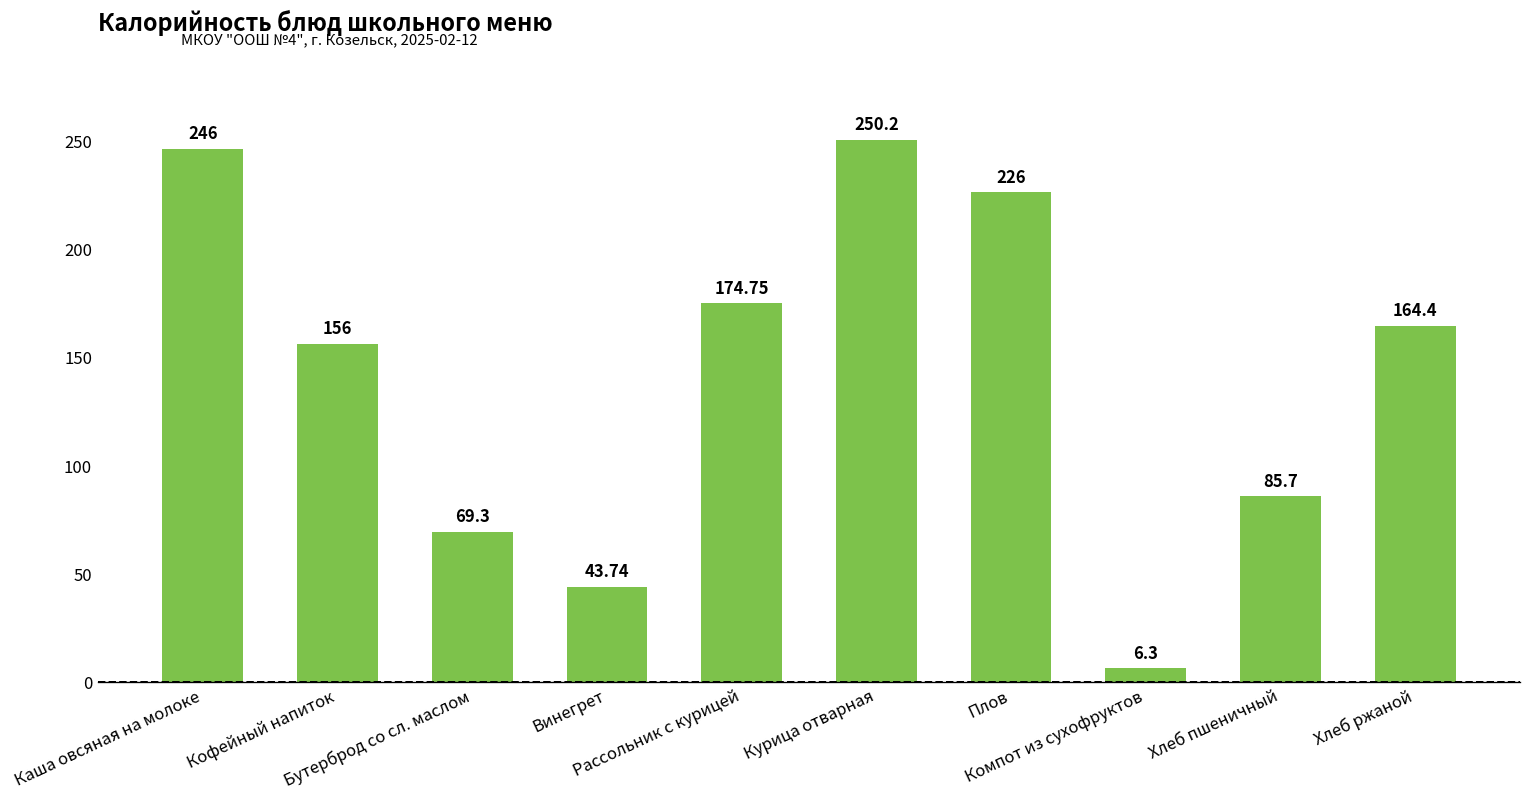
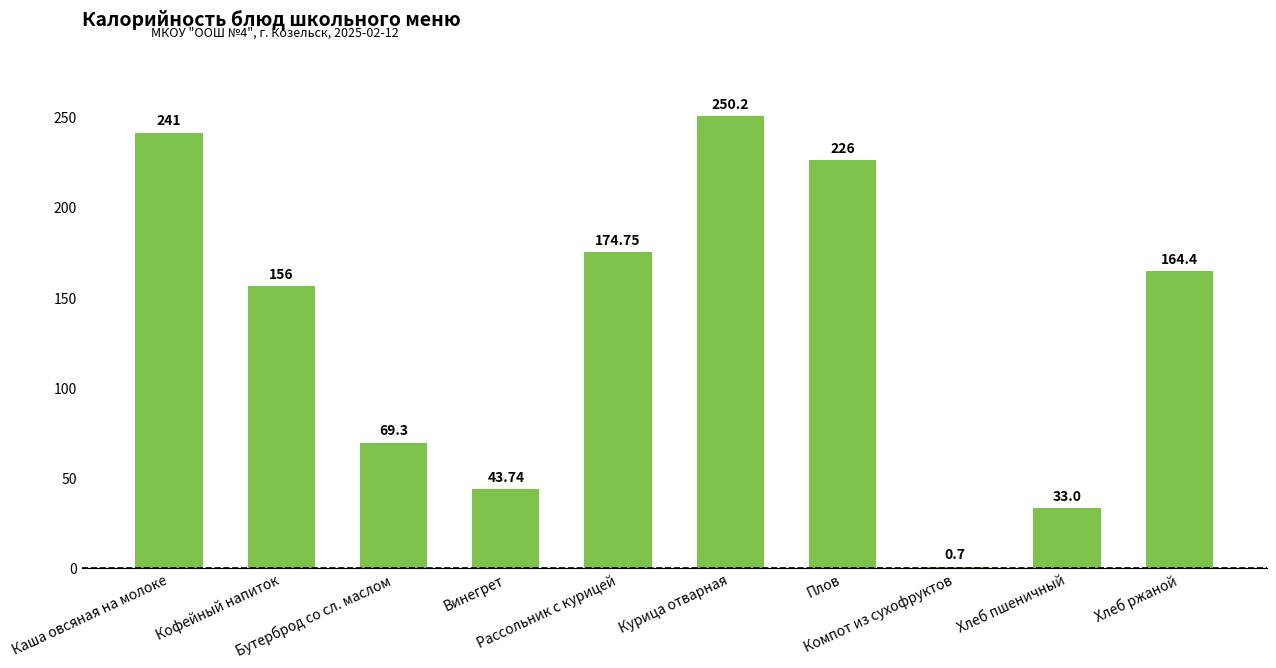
Каша овсяная на молоке: 246 -> 241
Компот из сухофруктов: 6.3 -> 0.7
Хлеб пшеничный: 85.7 -> 33.0
